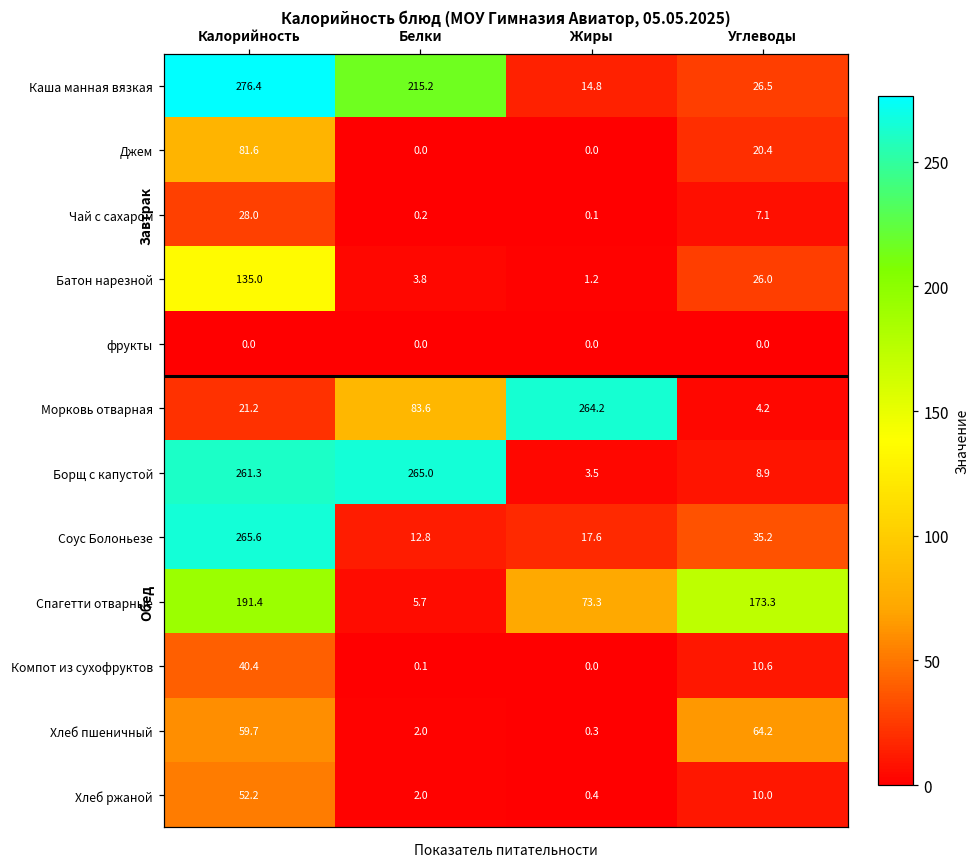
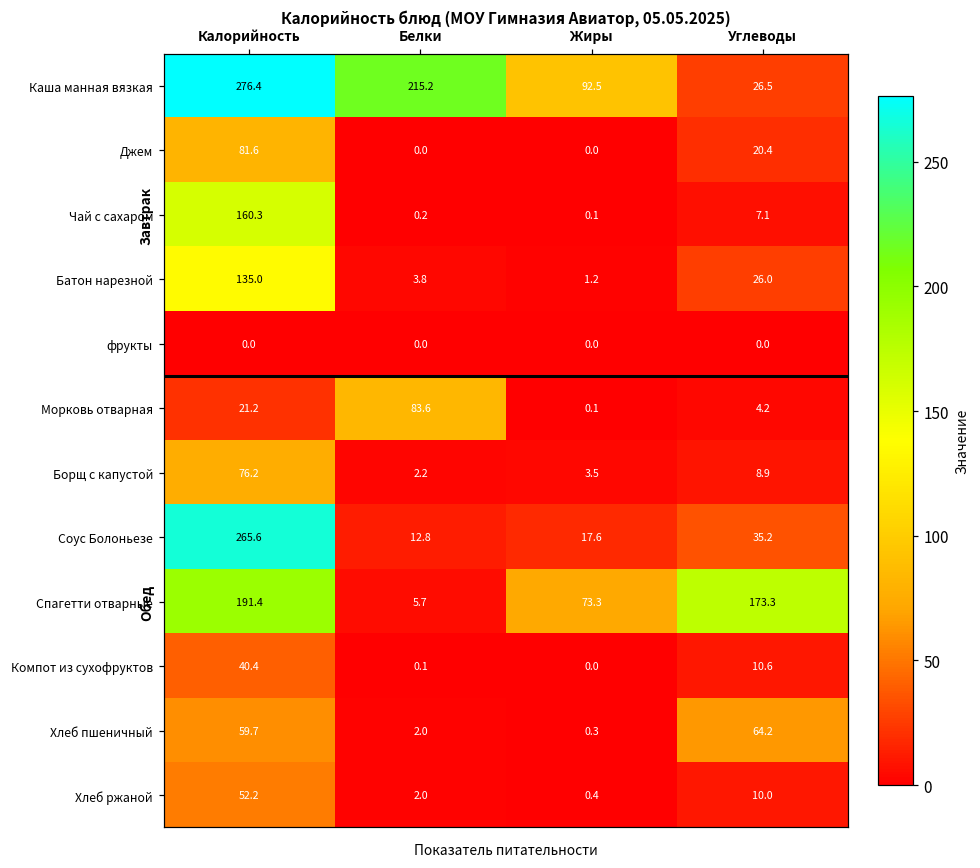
Каша манная вязкая, Жиры: 14.8 -> 92.5
Чай с сахаром, Калорийность: 28.0 -> 160.3
Морковь отварная, Жиры: 264.2 -> 0.1
Борщ с капустой, Калорийность: 261.3 -> 76.2
Борщ с капустой, Белки: 265.0 -> 2.2
